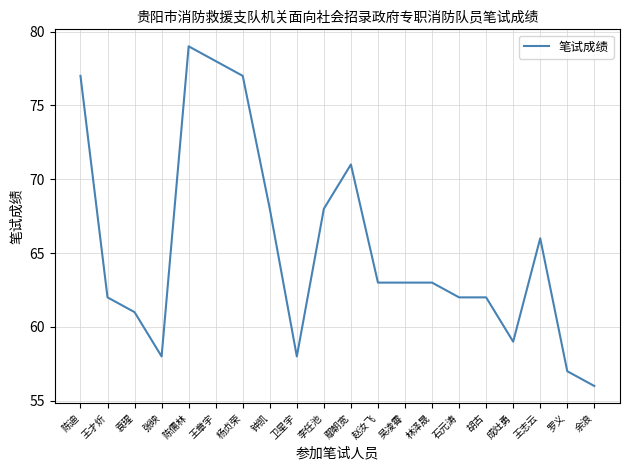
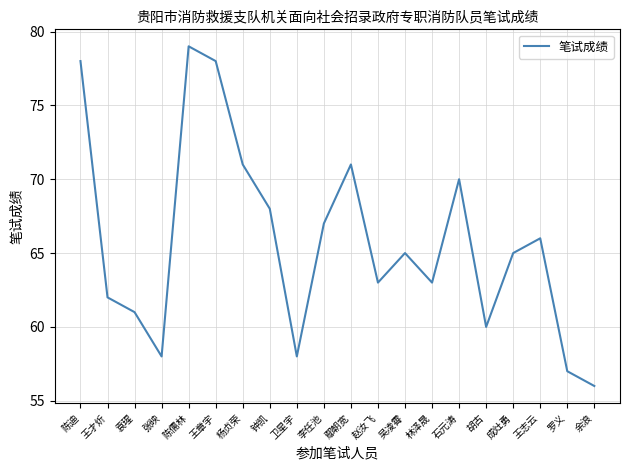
陈迪: 77 -> 78
杨贞荣: 77 -> 71
李任池: 68 -> 67
吴凌霄: 63 -> 65
石元涛: 62 -> 70
胡古: 62 -> 60
成灶勇: 59 -> 65
